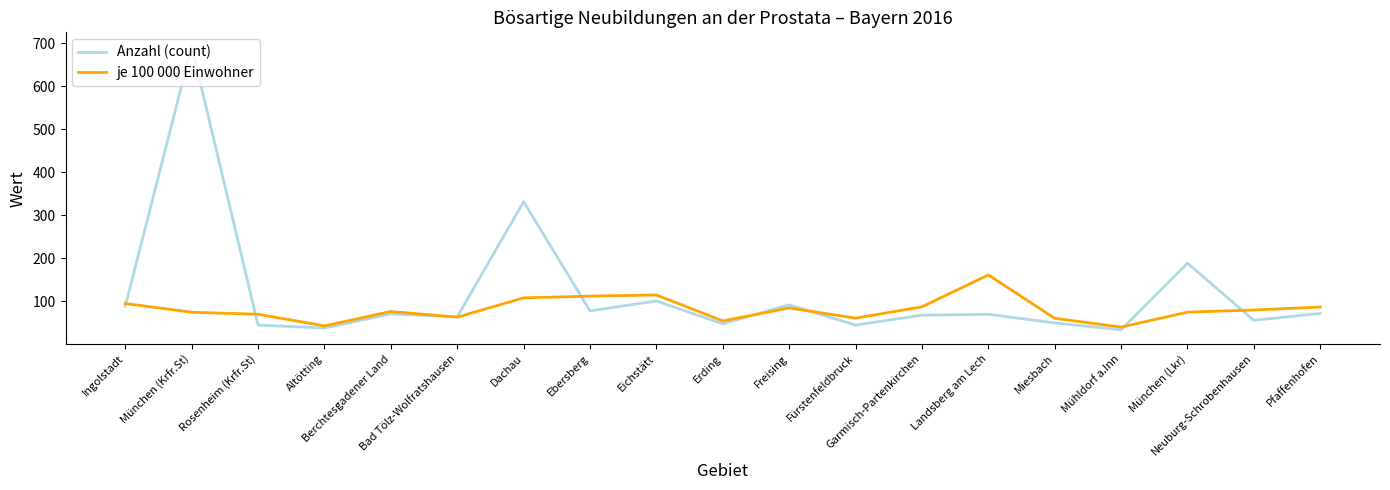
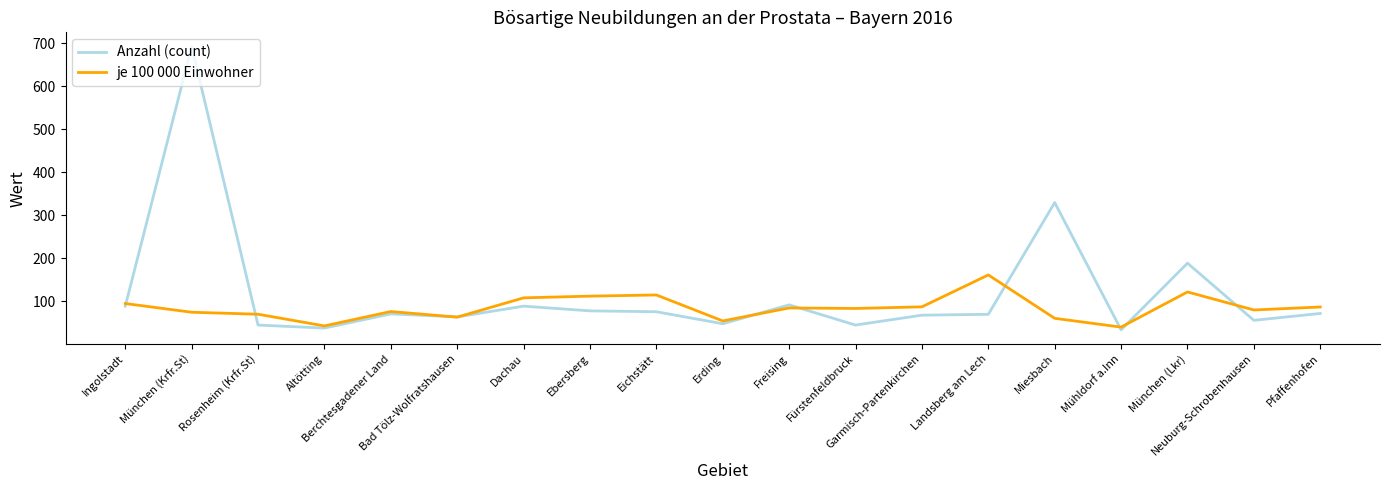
Anzahl (count), Dachau: 330 -> 90
Anzahl (count), Eichstätt: 100 -> 80
je 100 000 Einwohner, Fürstenfeldbruck: 60 -> 80
Anzahl (count), Miesbach: 50 -> 330
je 100 000 Einwohner, München (Lkr): 80 -> 120
